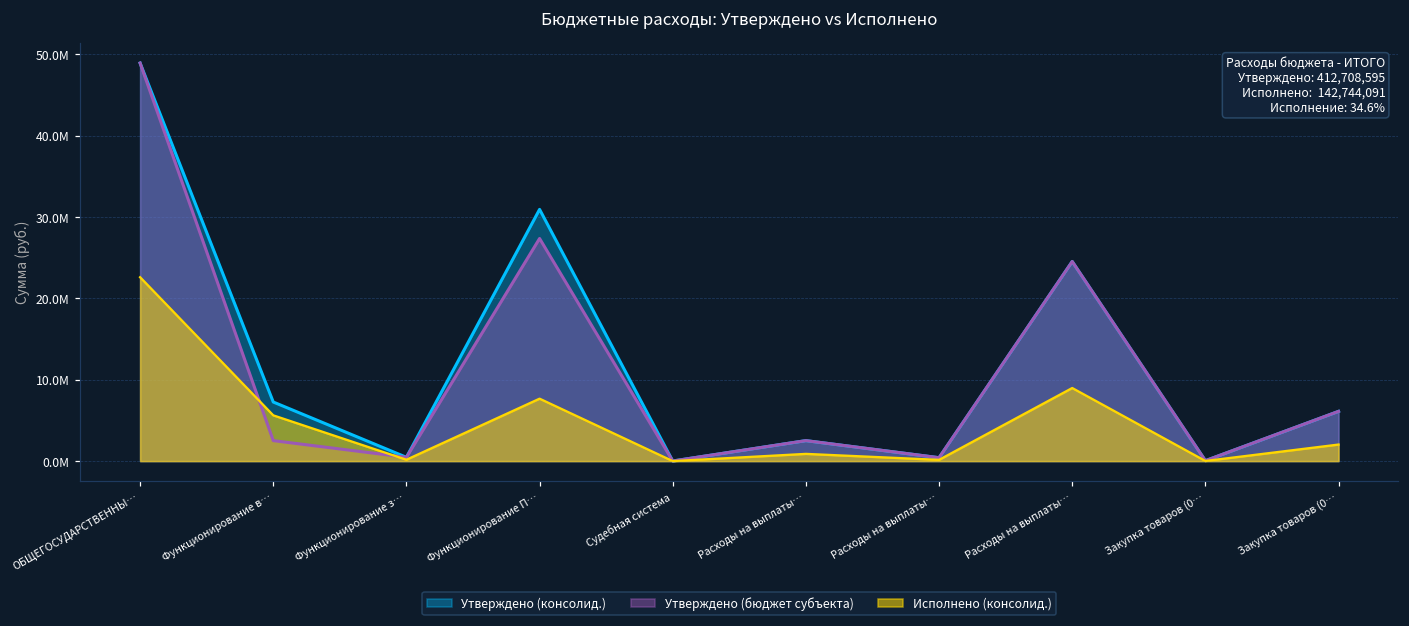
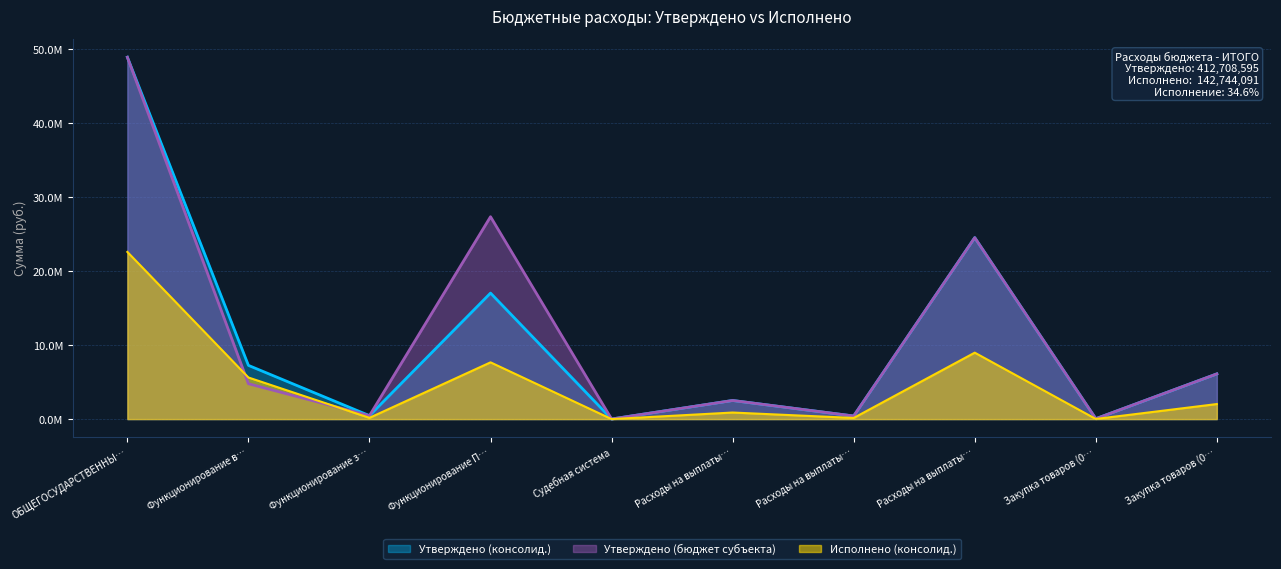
Утверждено (бюджет субъекта), Функционирование в…: 3000000 -> 5000000
Утверждено (консолид.), Функционирование П…: 31000000 -> 17000000
